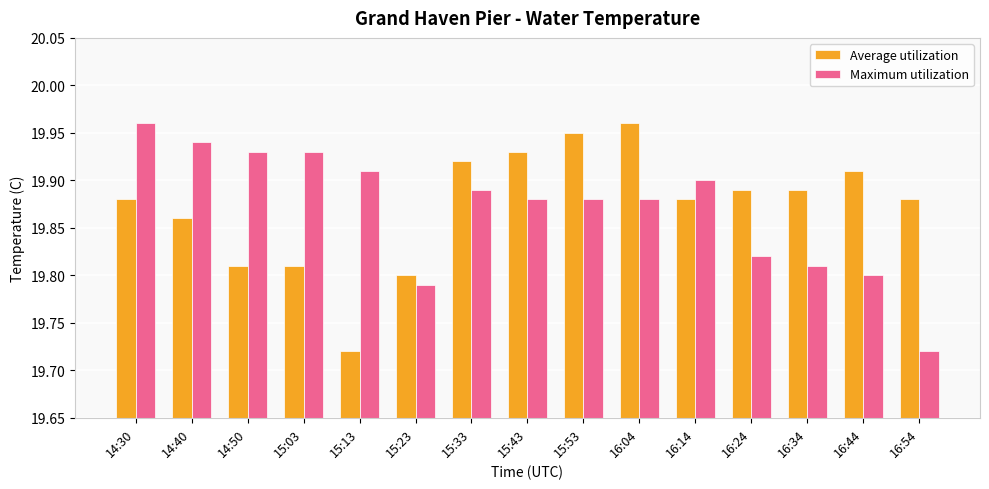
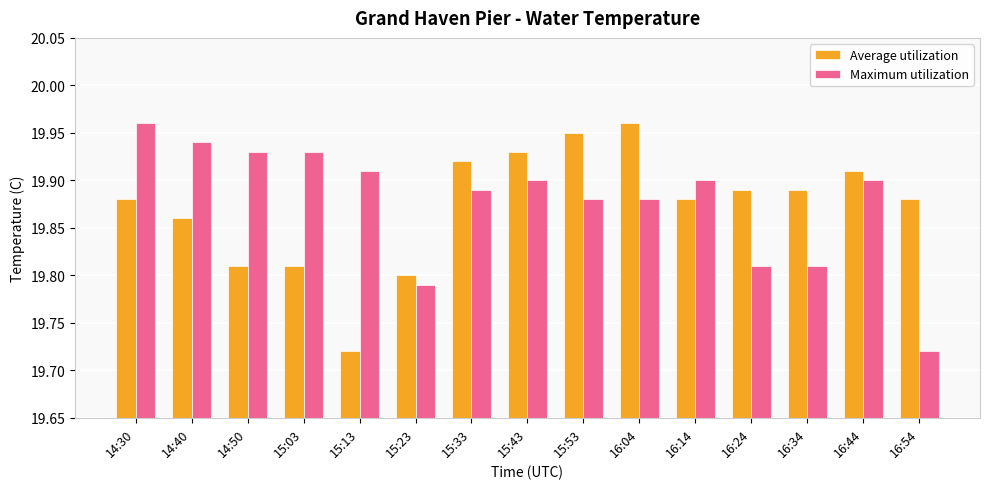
Maximum utilization, 15:43: 19.88 -> 19.90
Maximum utilization, 16:24: 19.82 -> 19.81
Maximum utilization, 16:44: 19.8 -> 19.9
